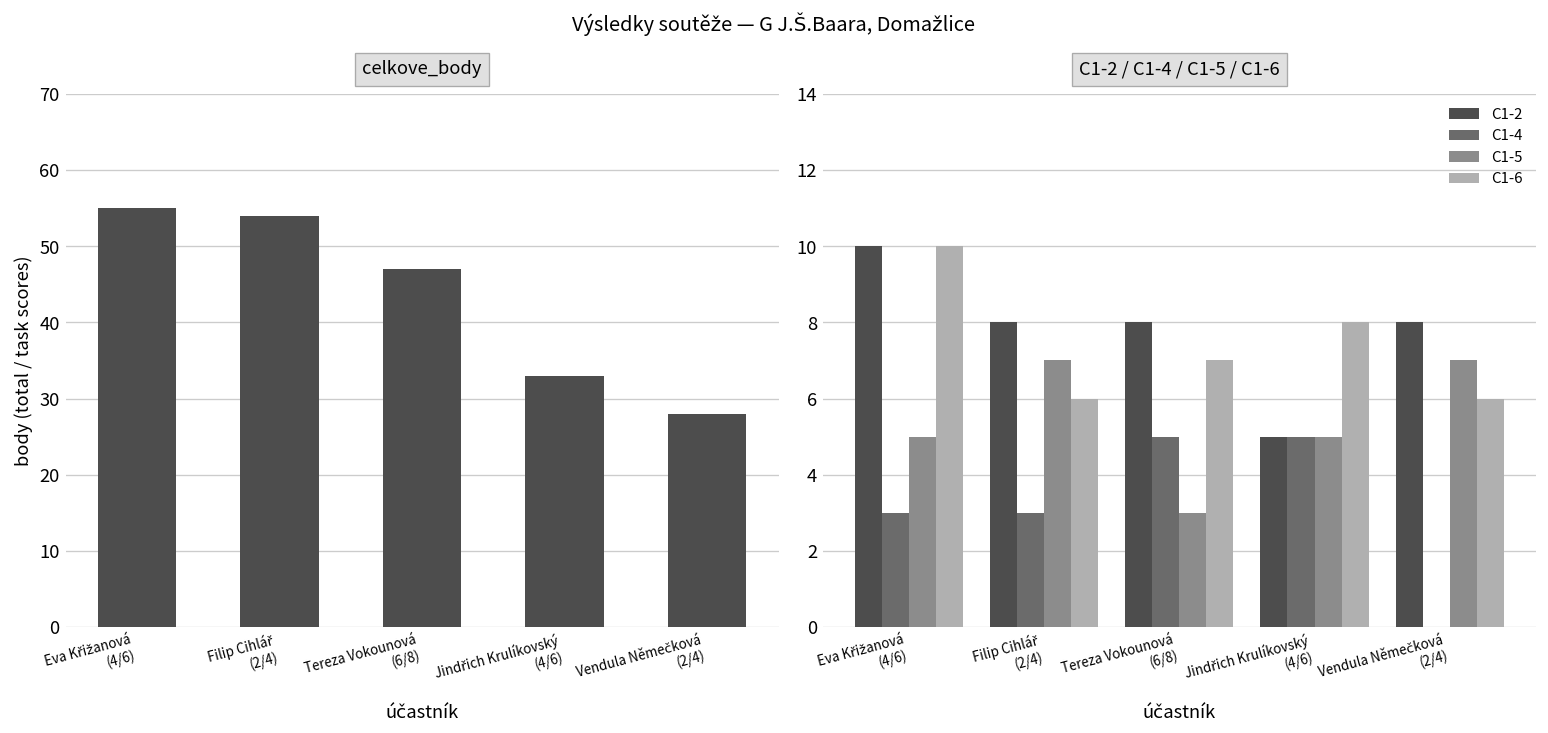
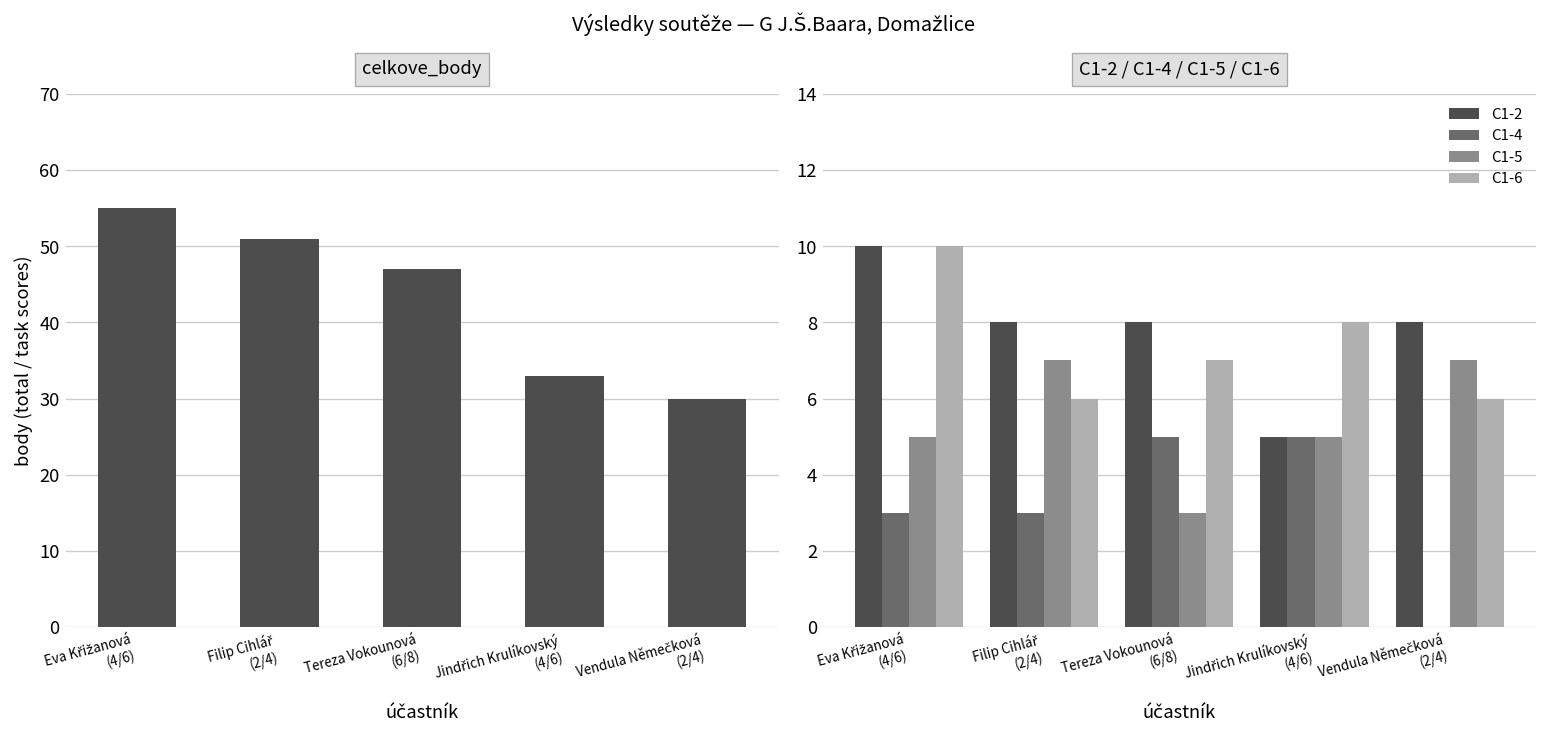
celkove_body, Filip Cihlář (2/4): 54 -> 51
celkove_body, Vendula Němečková (2/4): 28 -> 30
